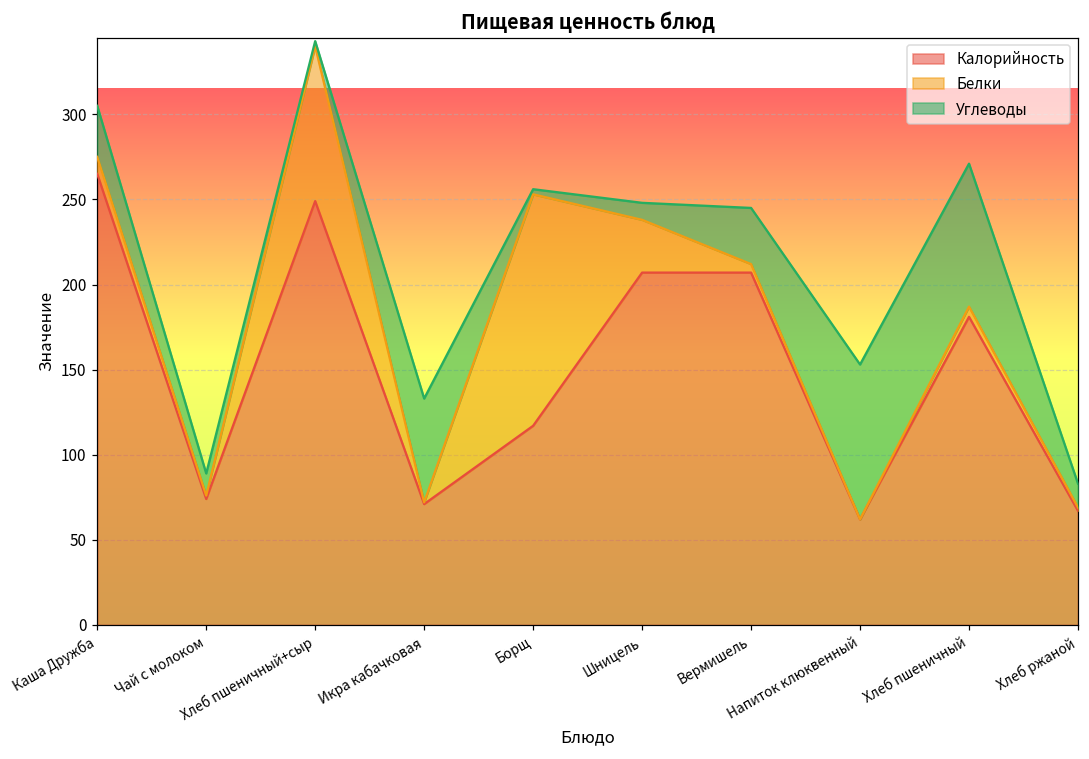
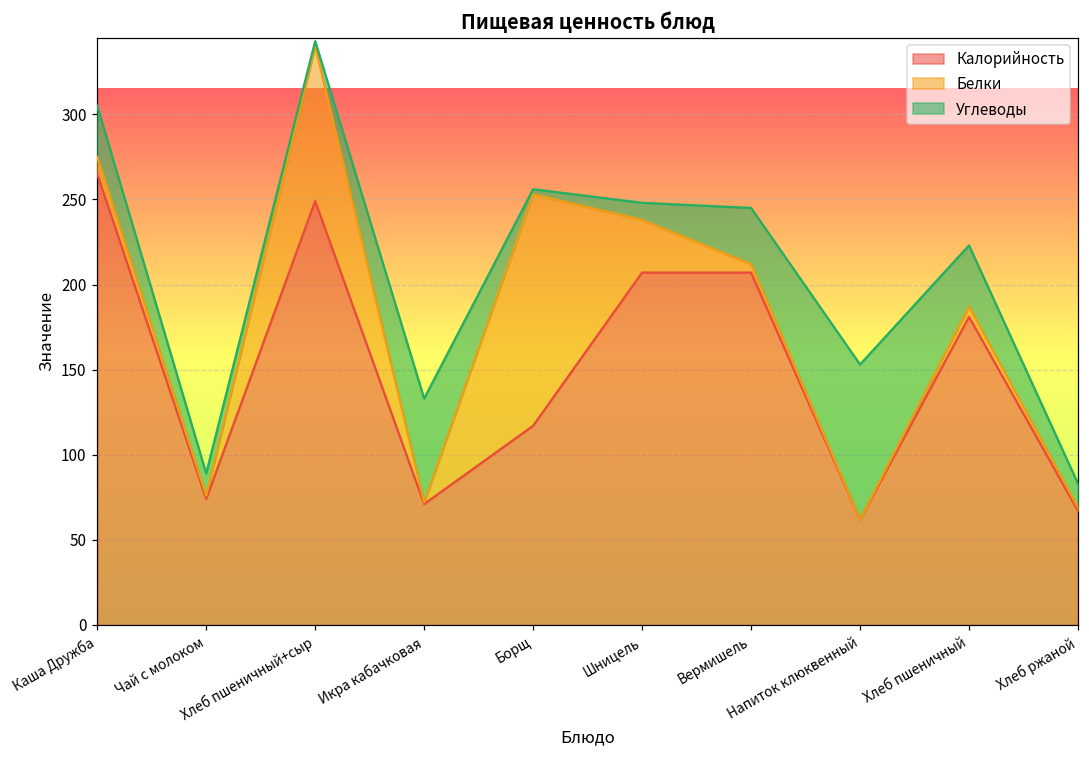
Углеводы, Хлеб пшеничный: 84 -> 36
